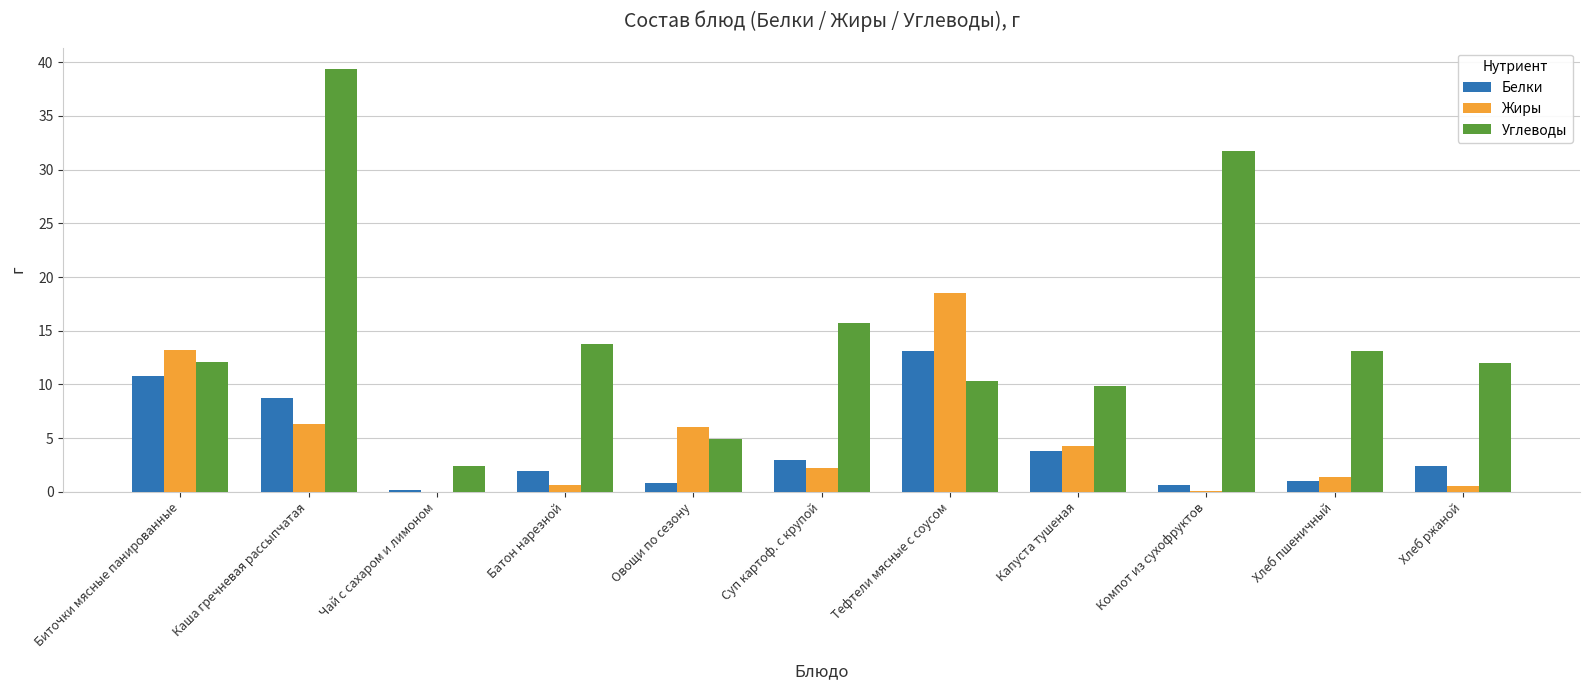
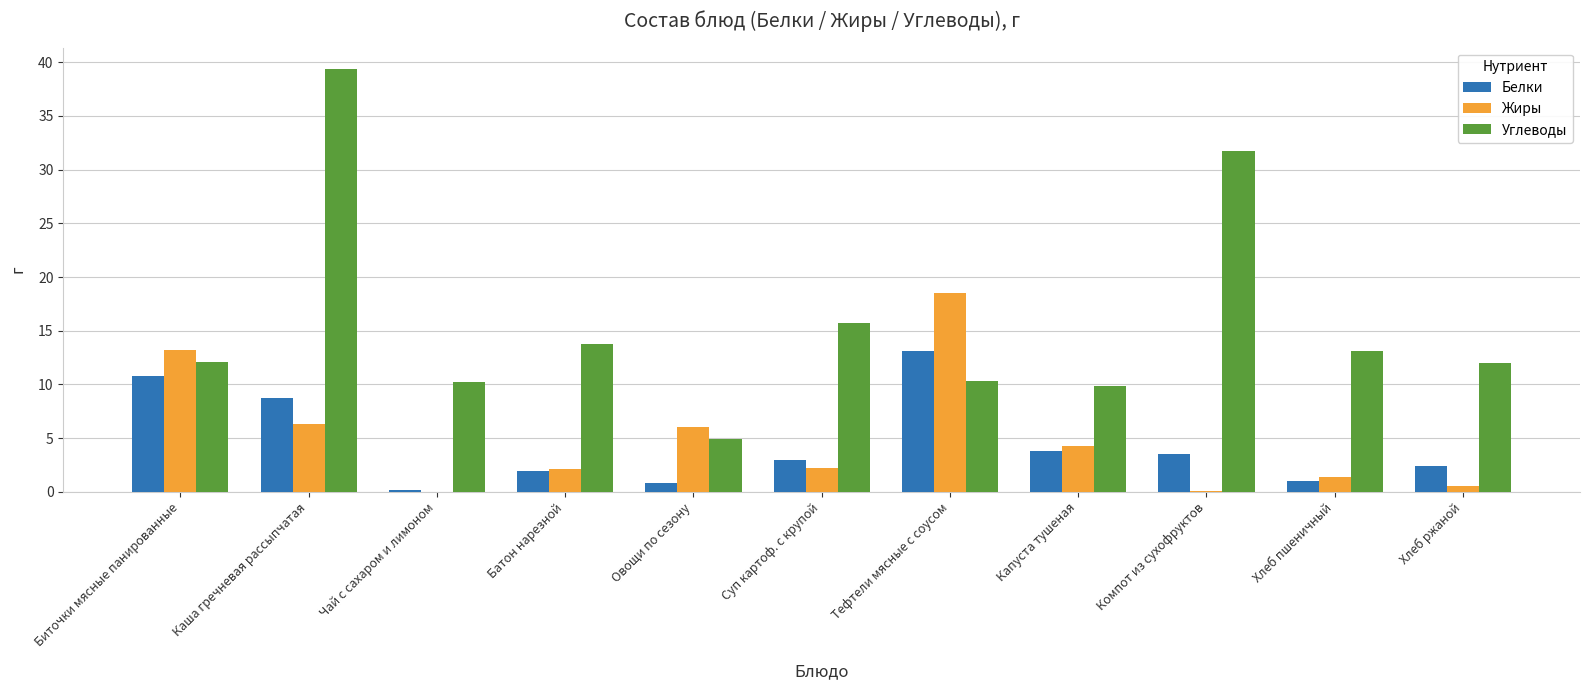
Углеводы, Чай с сахаром и лимоном: 2.4 -> 10.2
Жиры, Батон нарезной: 0.6 -> 2.1
Белки, Компот из сухофруктов: 0.6 -> 3.5
